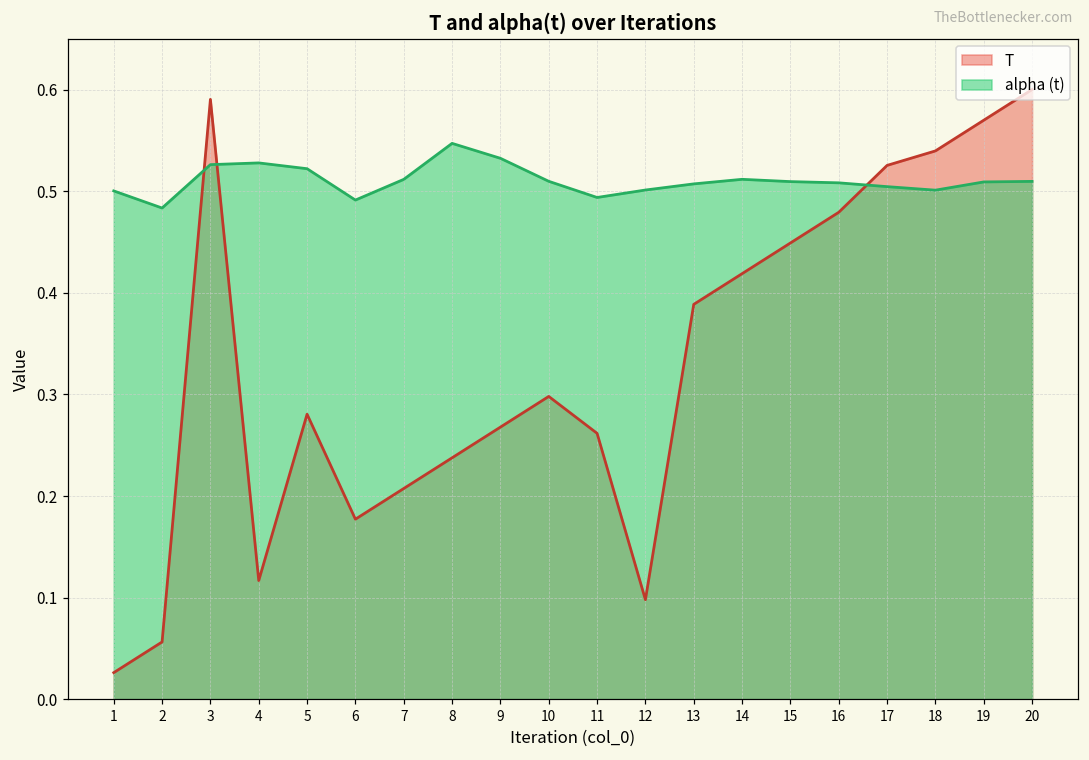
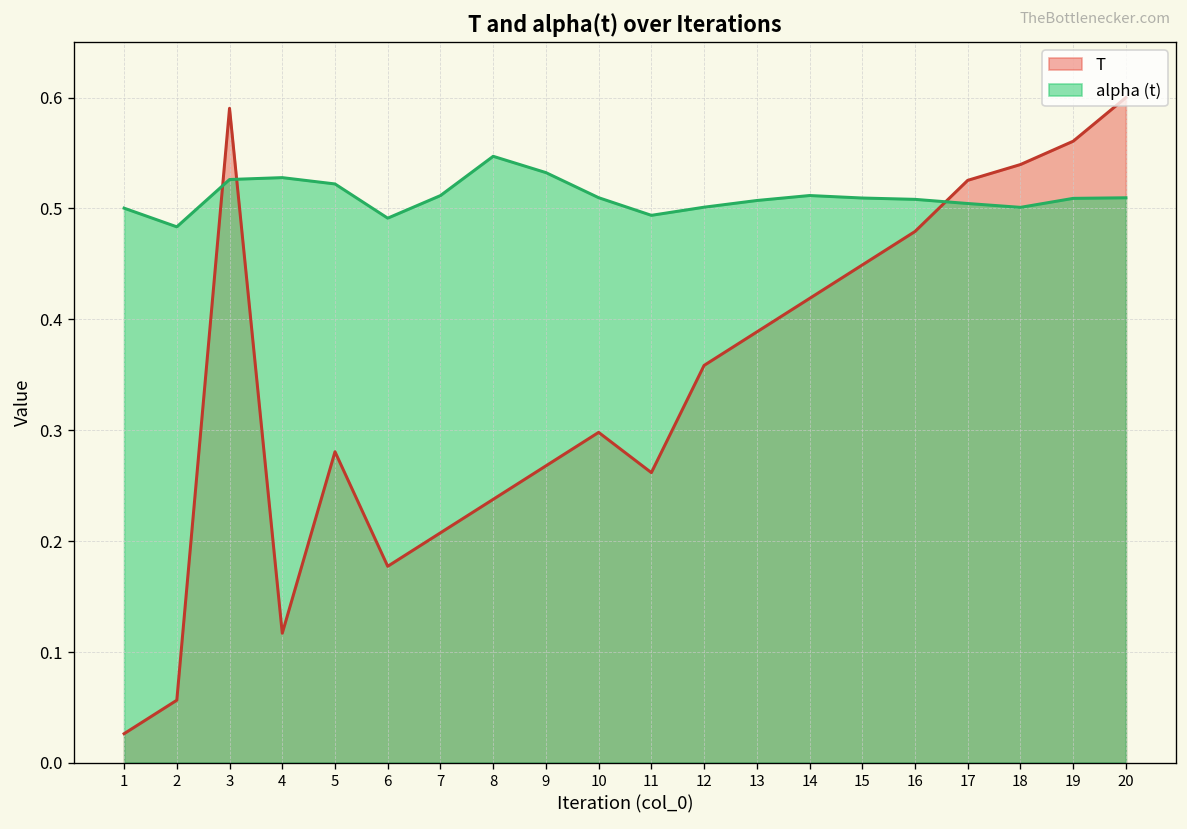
T, 12: 0.10 -> 0.36
T, 19: 0.57 -> 0.56
